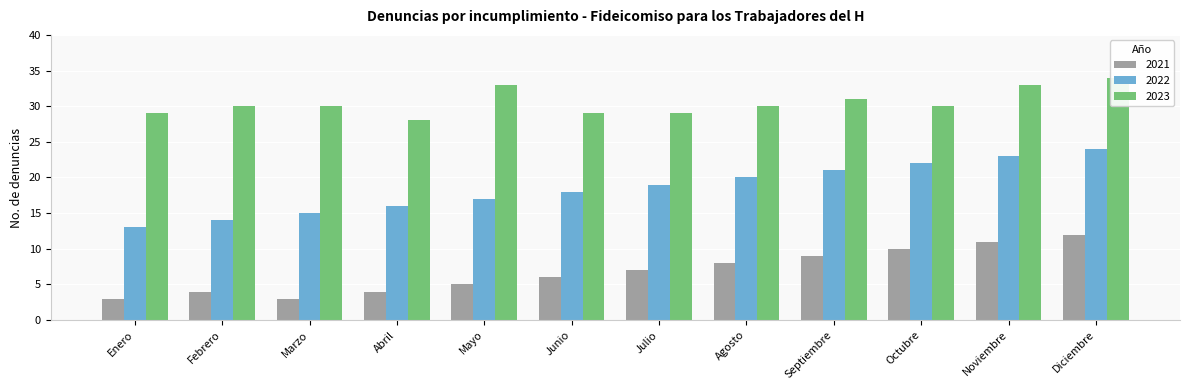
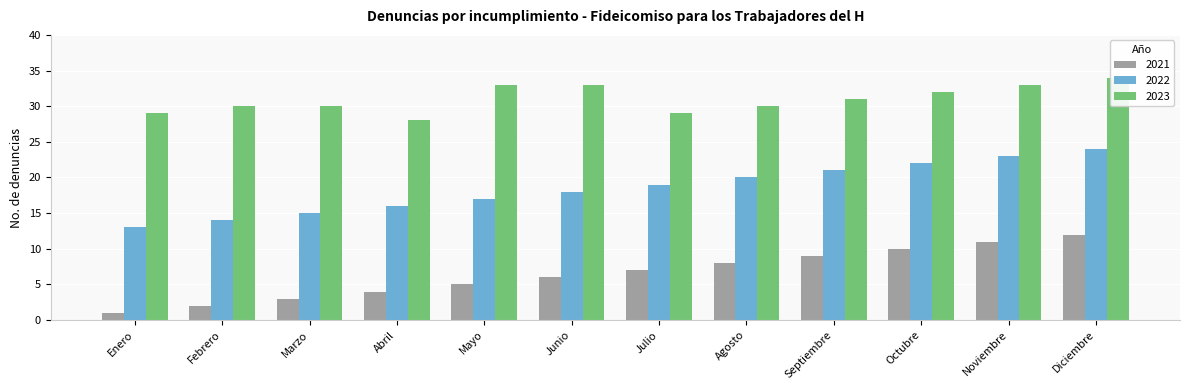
2021, Enero: 3 -> 1
2021, Febrero: 4 -> 2
2023, Junio: 29 -> 33
2023, Octubre: 30 -> 32
